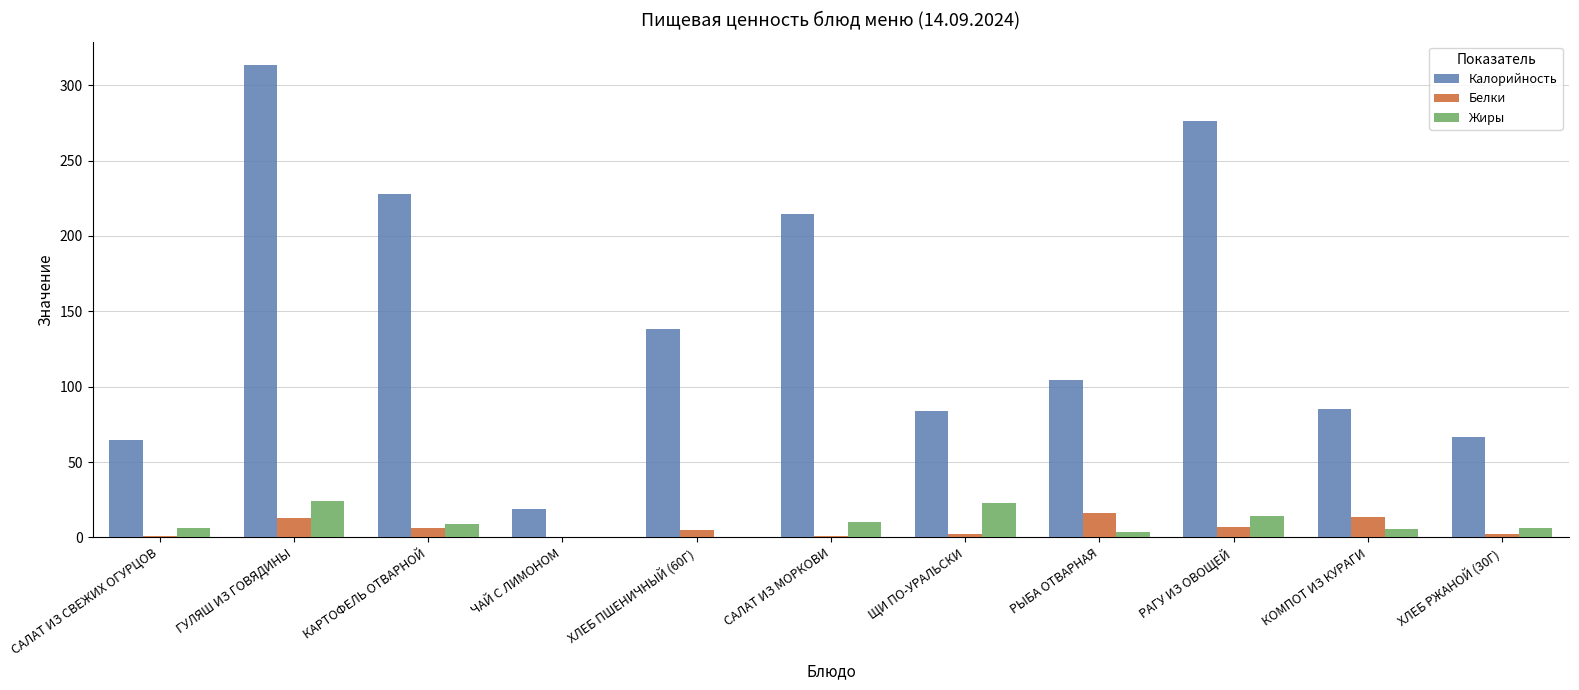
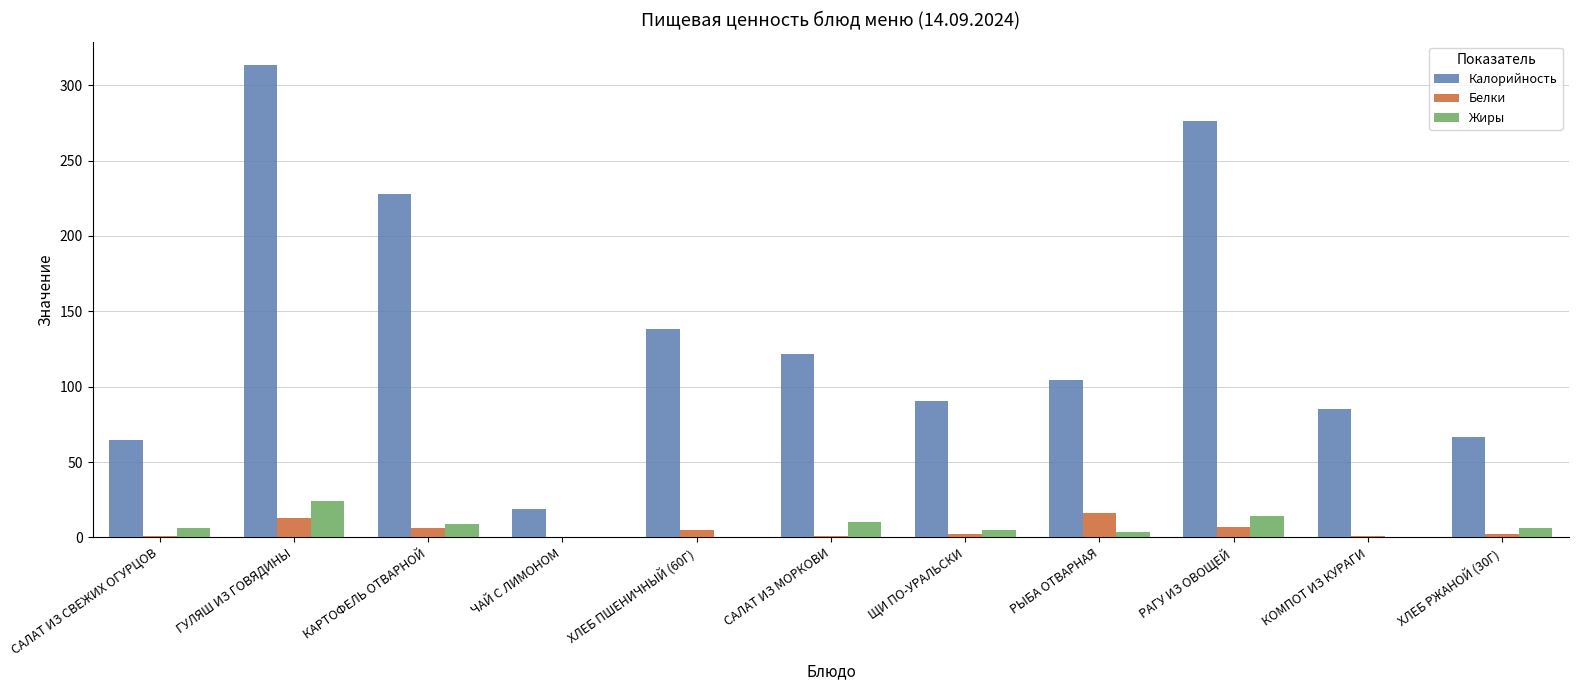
Калорийность, САЛАТ ИЗ МОРКОВИ: 215 -> 122
Калорийность, ЩИ ПО-УРАЛЬСКИ: 84 -> 91
Жиры, ЩИ ПО-УРАЛЬСКИ: 23 -> 5
Белки, КОМПОТ ИЗ КУРАГИ: 14 -> 1
Жиры, КОМПОТ ИЗ КУРАГИ: 6 -> 0
